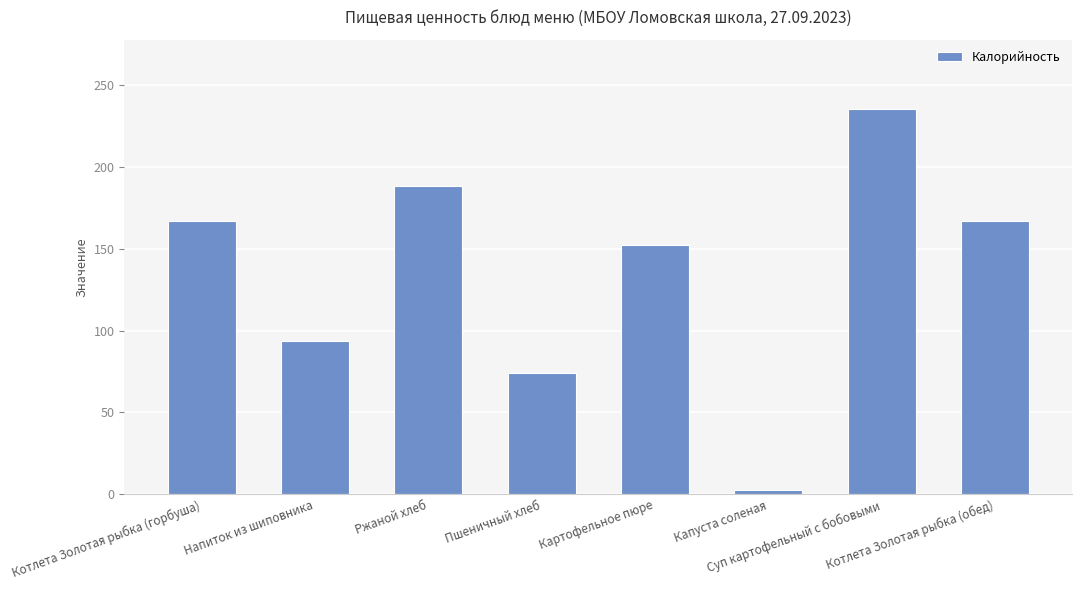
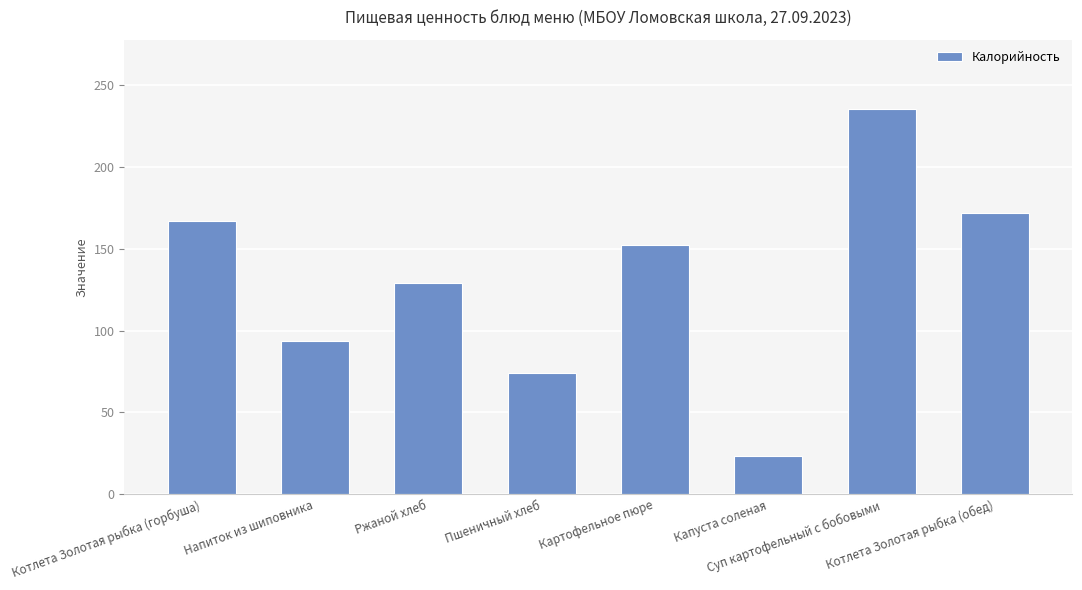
Ржаной хлеб: 188 -> 129
Капуста соленая: 3 -> 23
Котлета Золотая рыбка (обед): 167 -> 172
